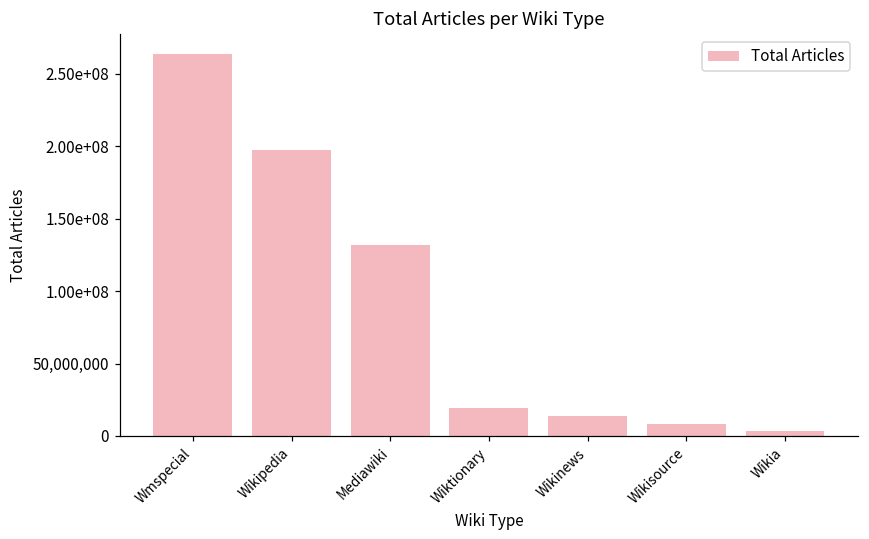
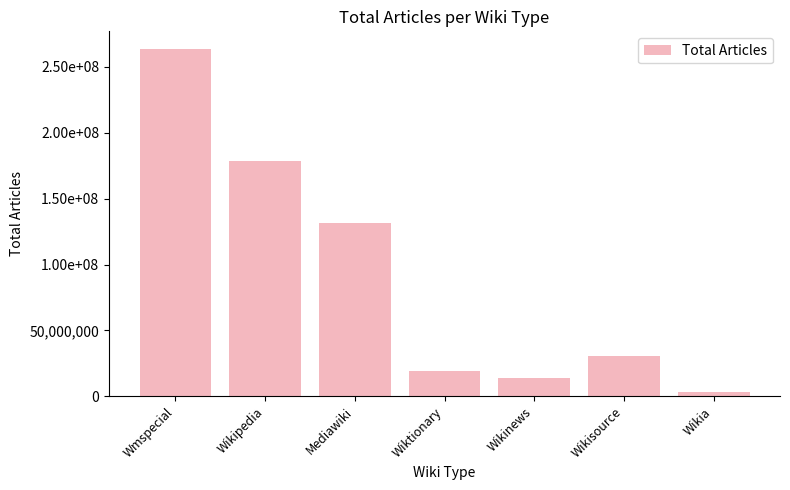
Wikipedia: 198,000,000 -> 179,000,000
Wikisource: 8,000,000 -> 30,000,000
